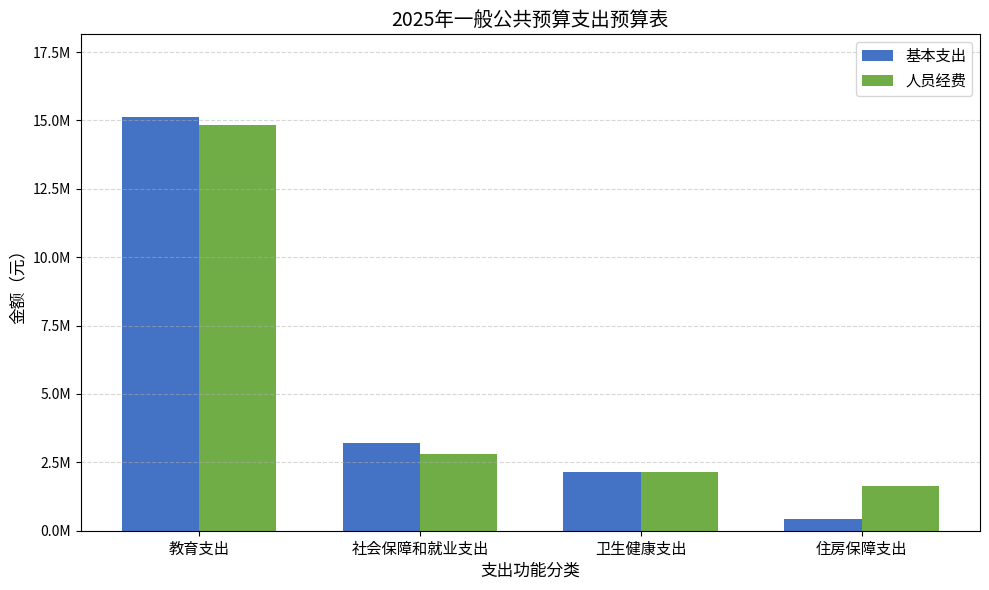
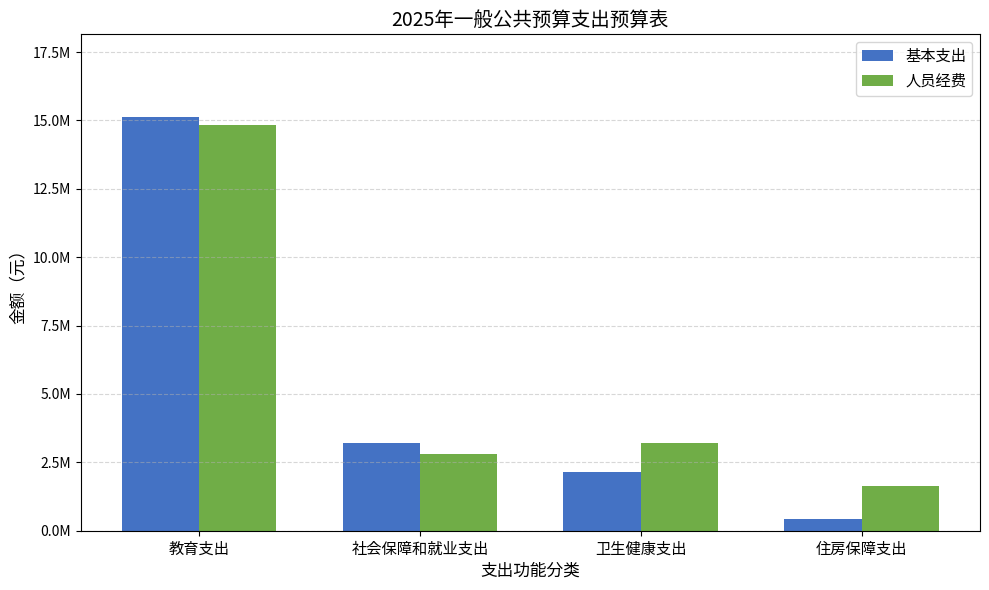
人员经费, 卫生健康支出: 2200000 -> 3200000
